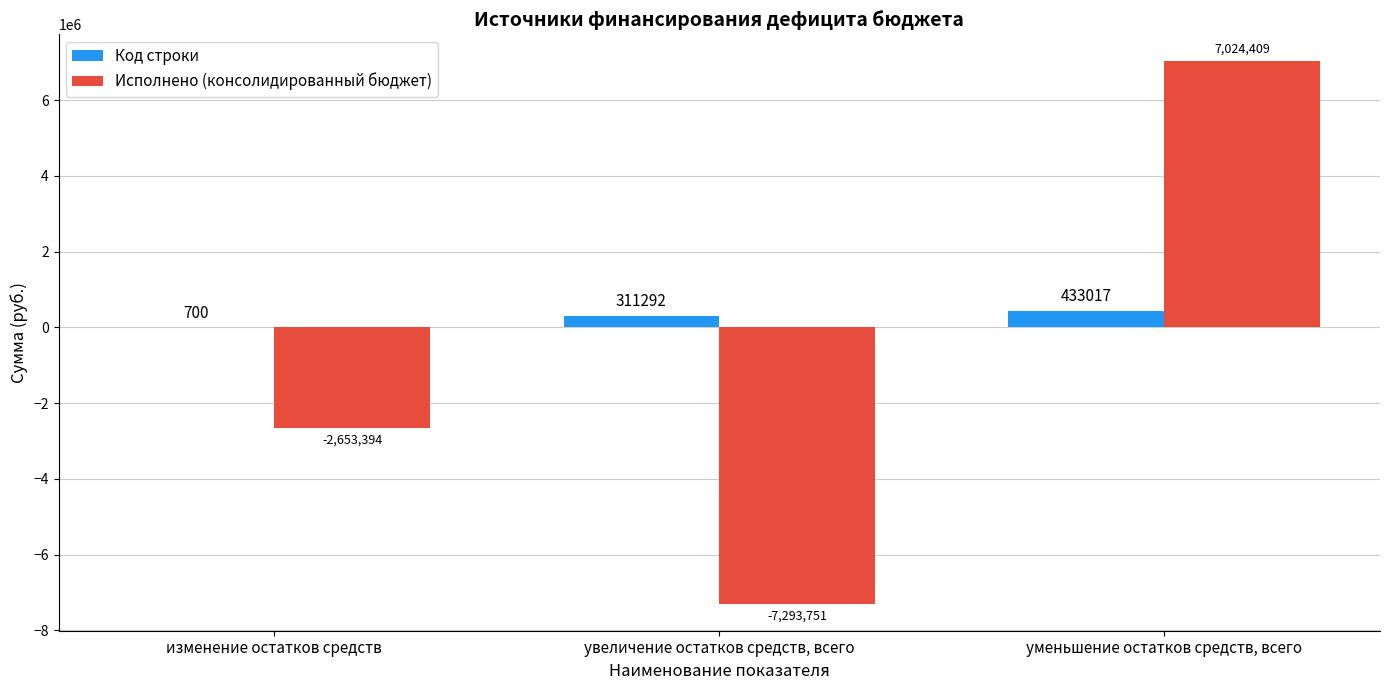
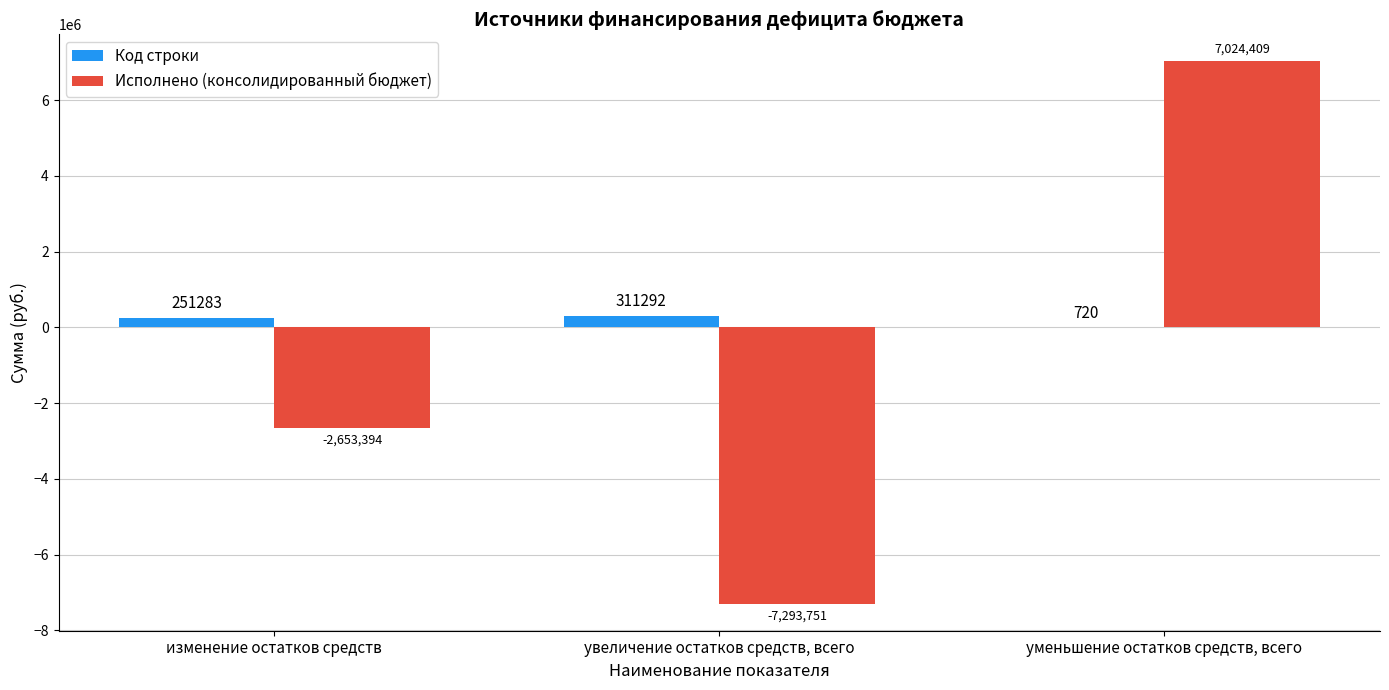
Код строки, изменение остатков средств: 700 -> 251283
Код строки, уменьшение остатков средств, всего: 433017 -> 720
